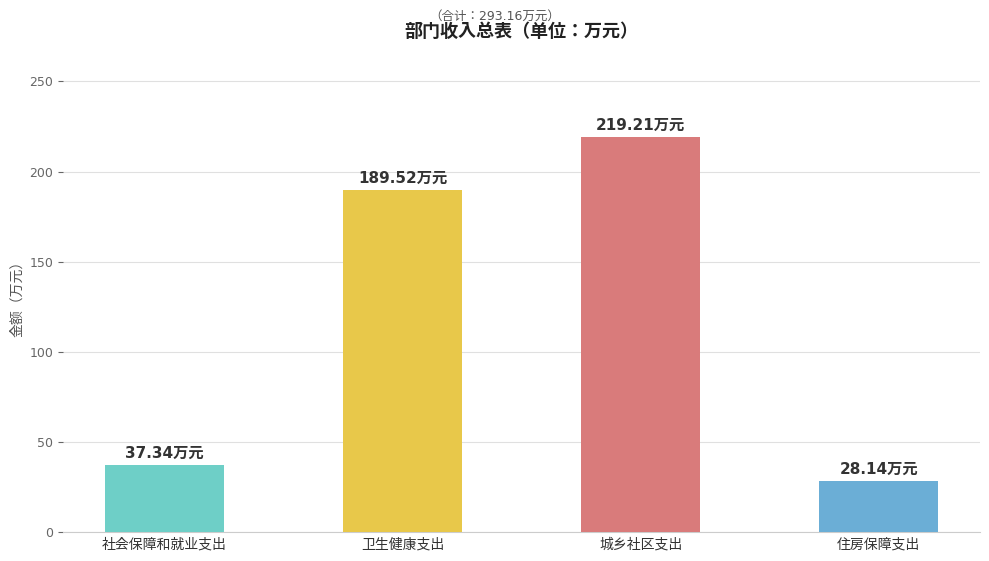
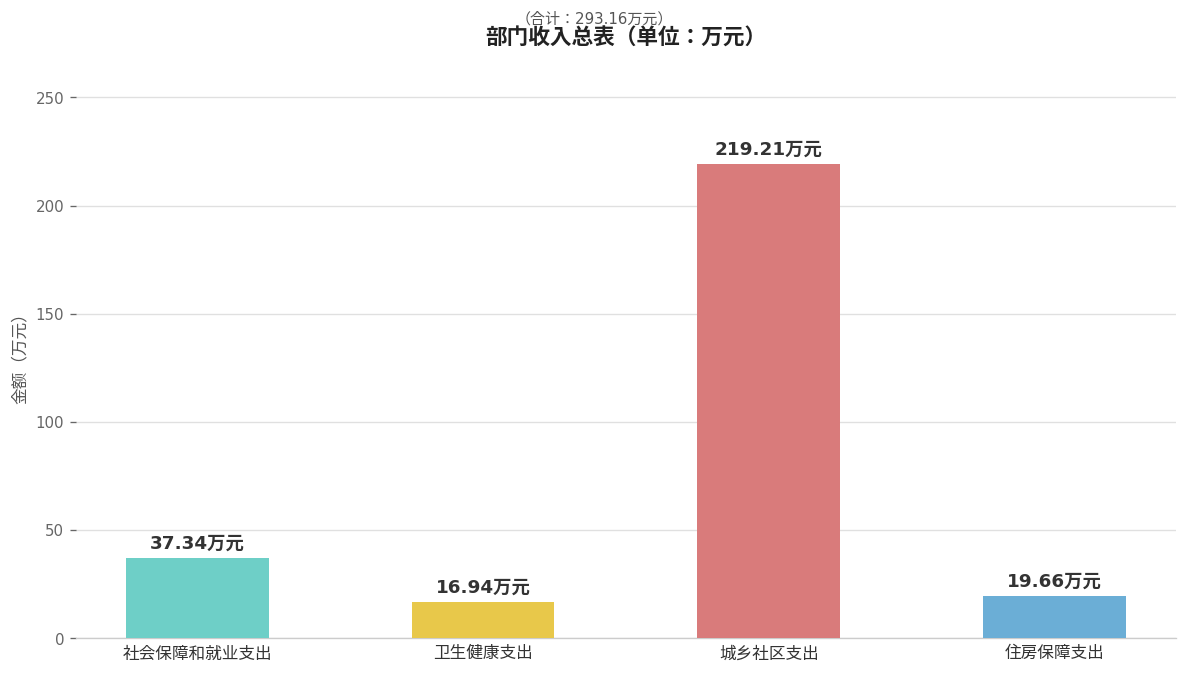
卫生健康支出: 189.52 -> 16.94
住房保障支出: 28.14 -> 19.66
